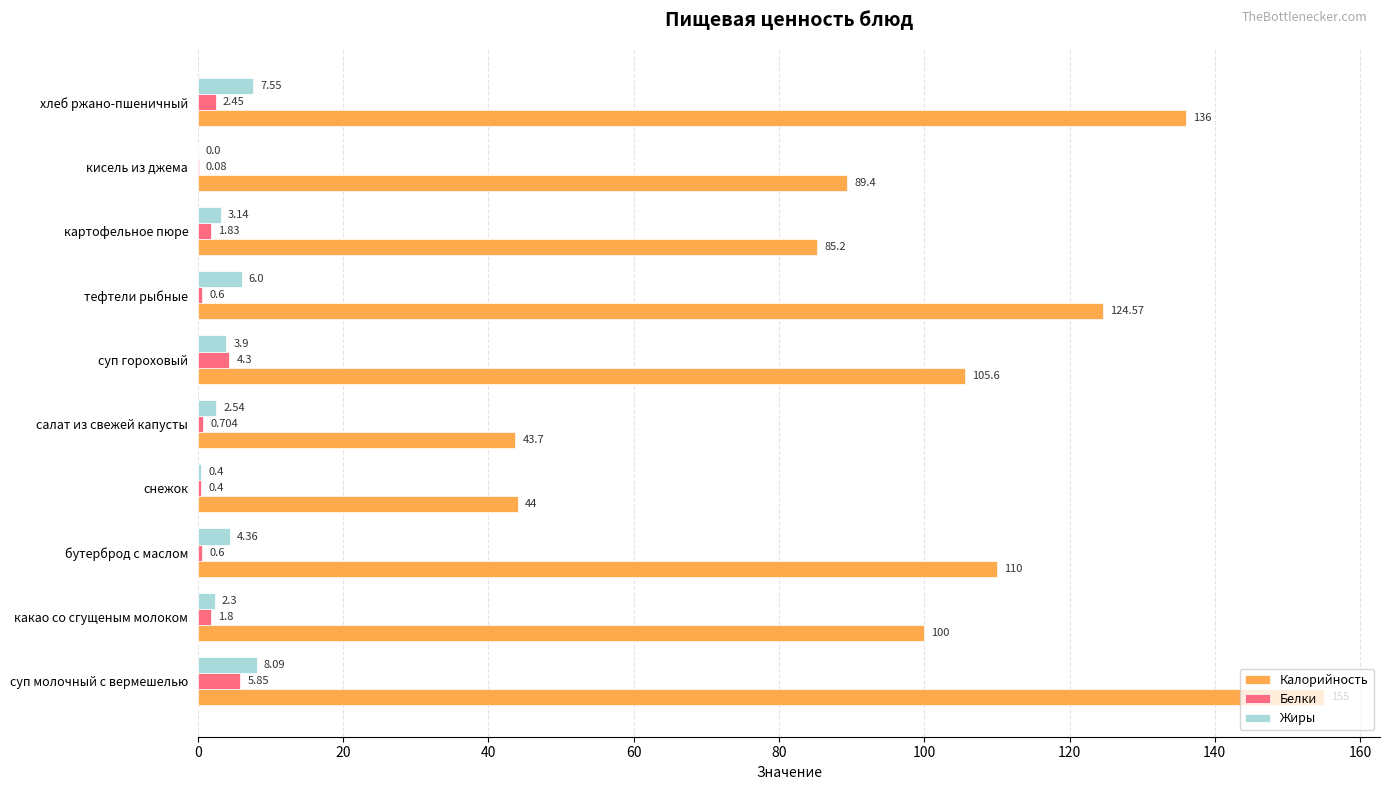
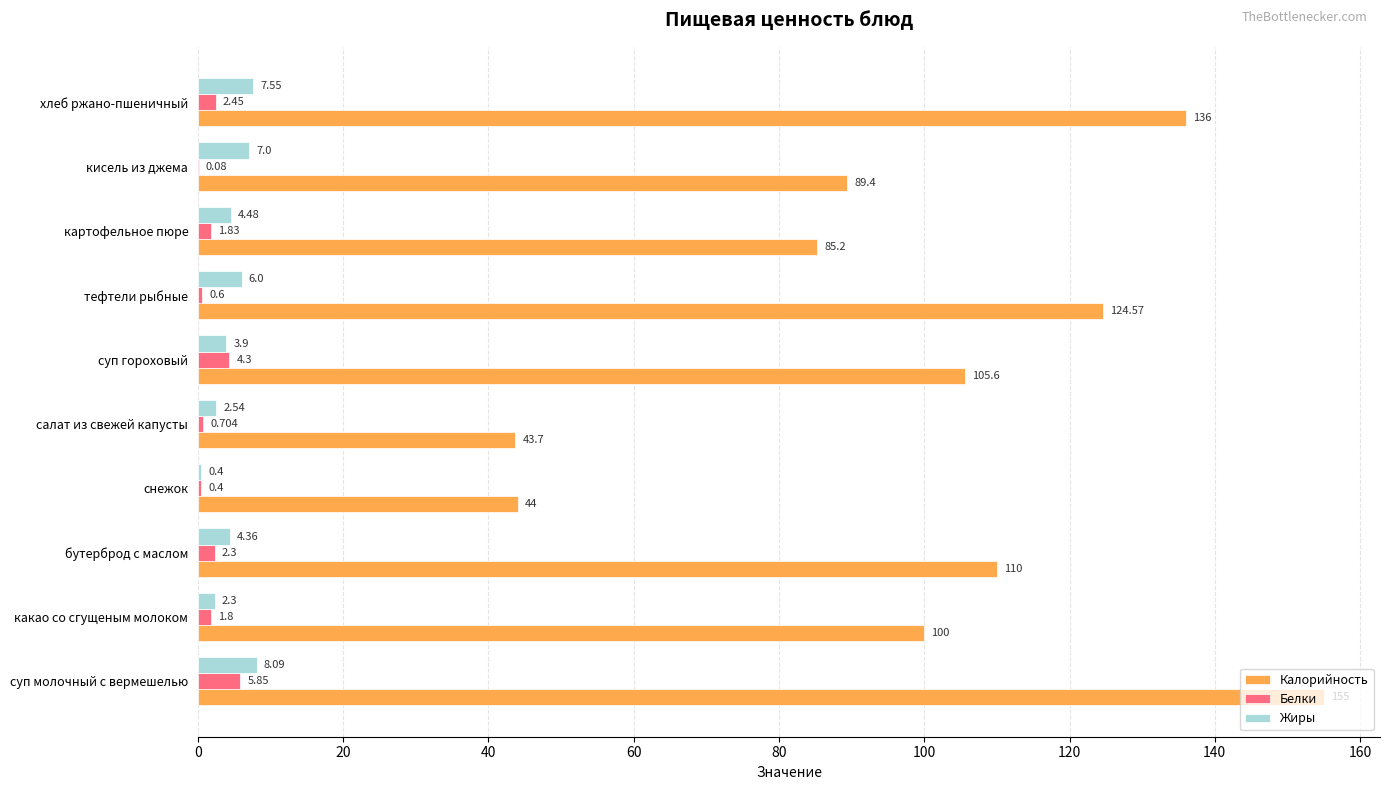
Жиры, кисель из джема: 0.0 -> 7.0
Жиры, картофельное пюре: 3.14 -> 4.48
Белки, бутерброд с маслом: 0.6 -> 2.3
